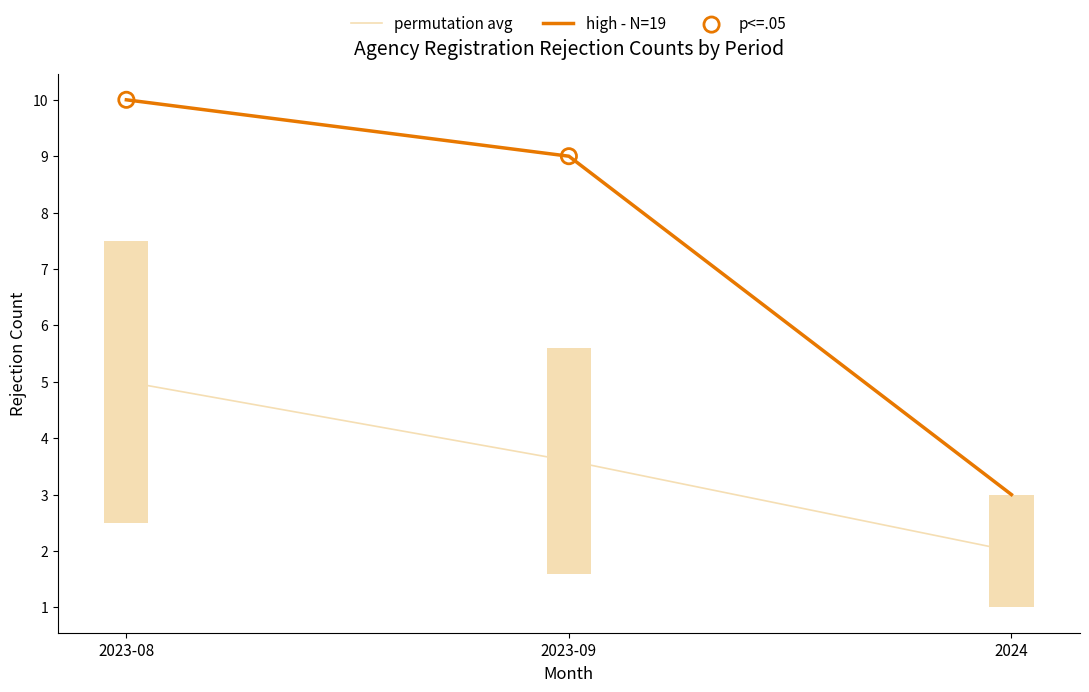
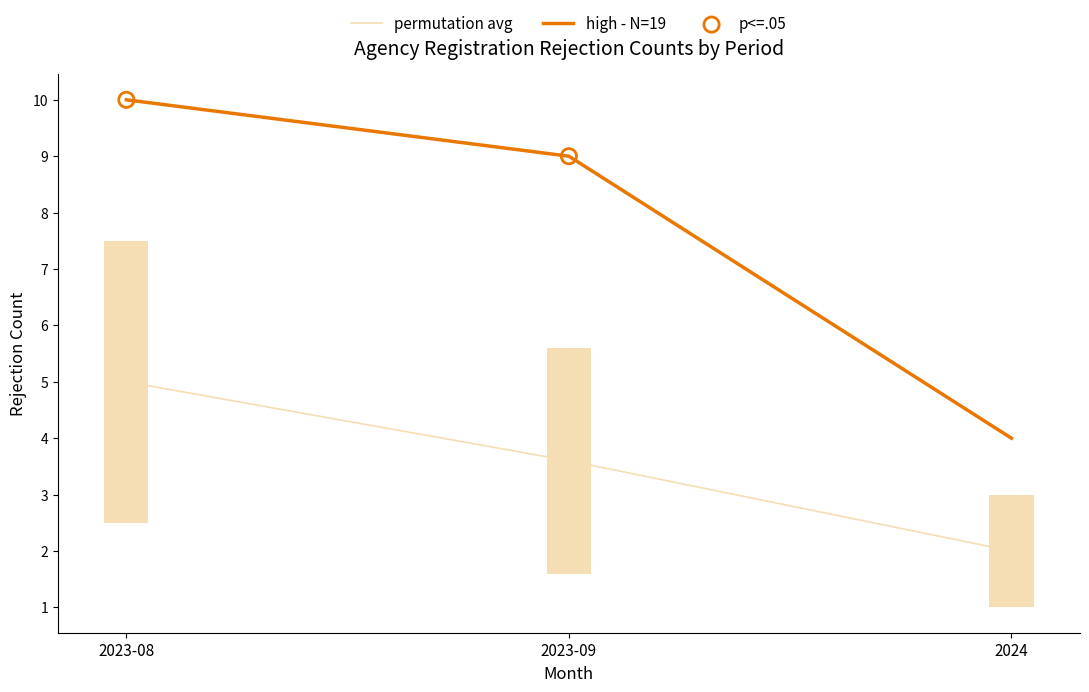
high - N=19, 2024: 3 -> 4
